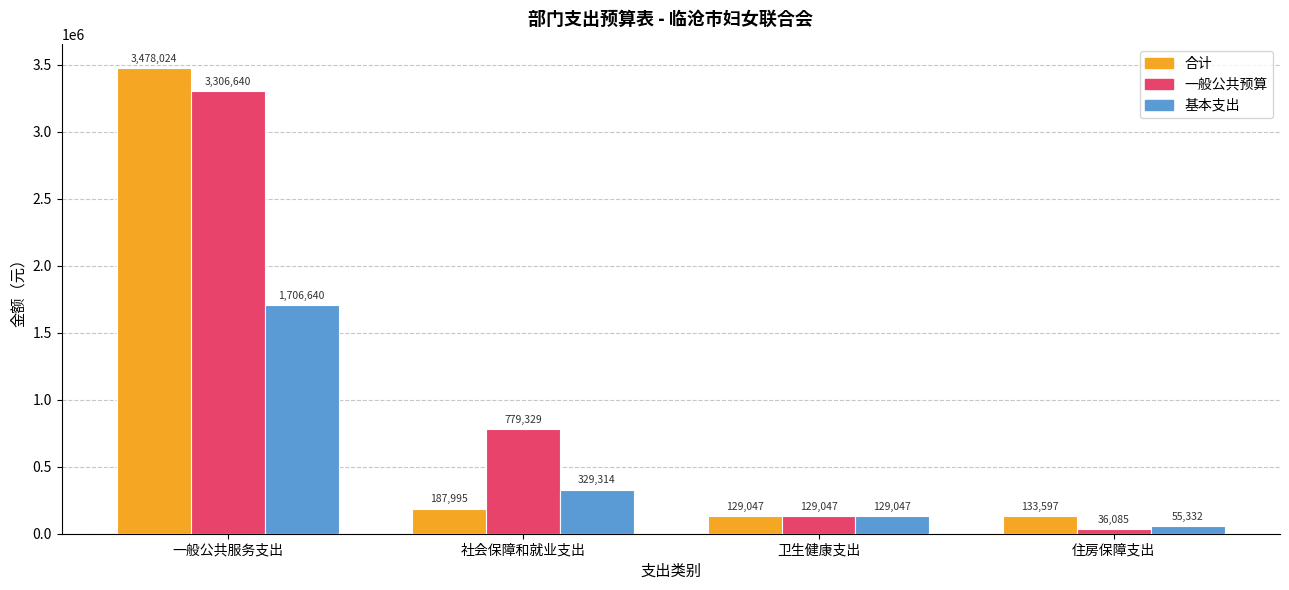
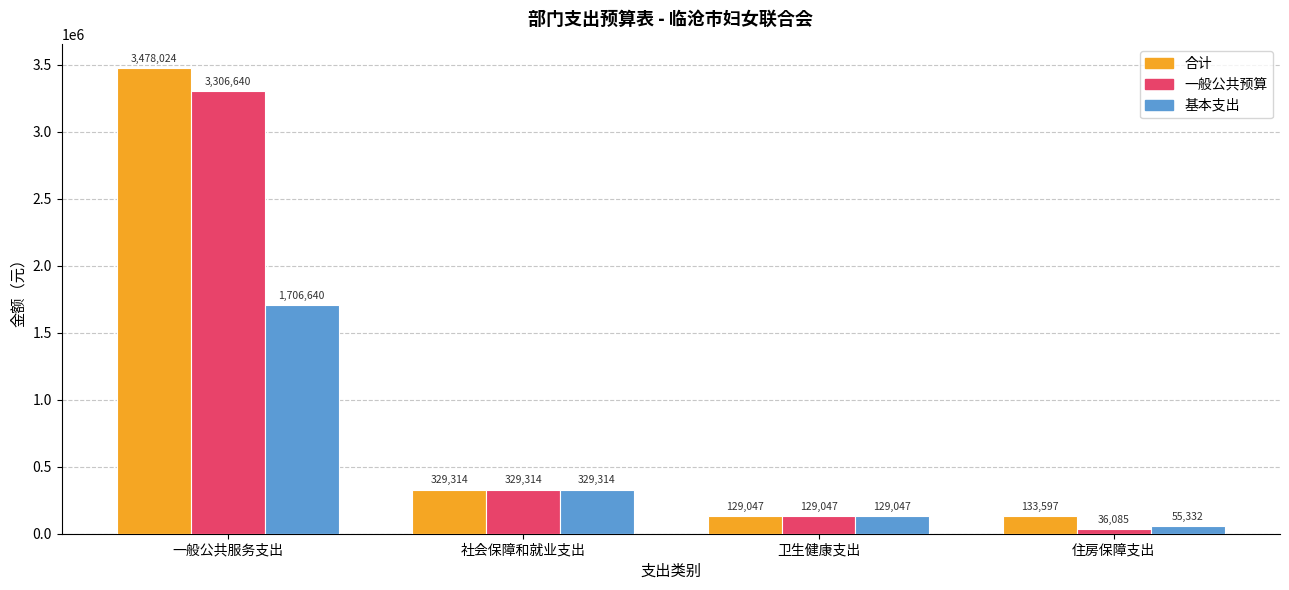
合计, 社会保障和就业支出: 187,995 -> 329,314
一般公共预算, 社会保障和就业支出: 779,329 -> 329,314
